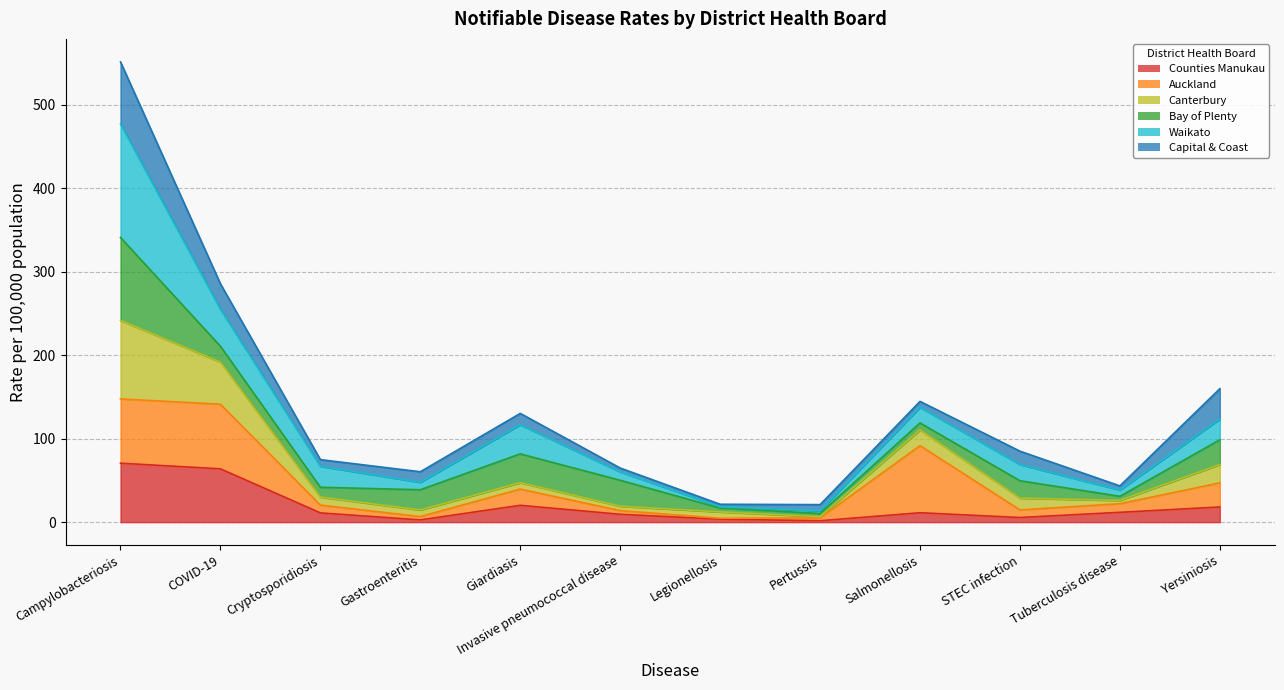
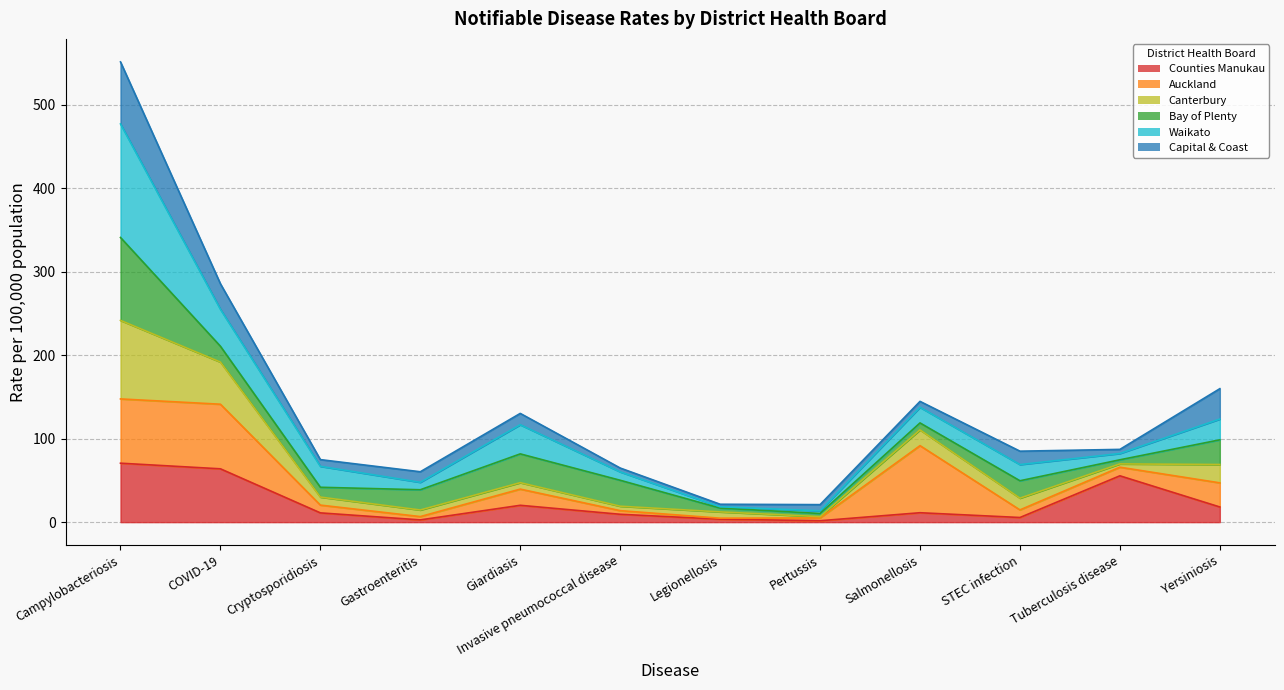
Counties Manukau, Tuberculosis disease: 10 -> 60
